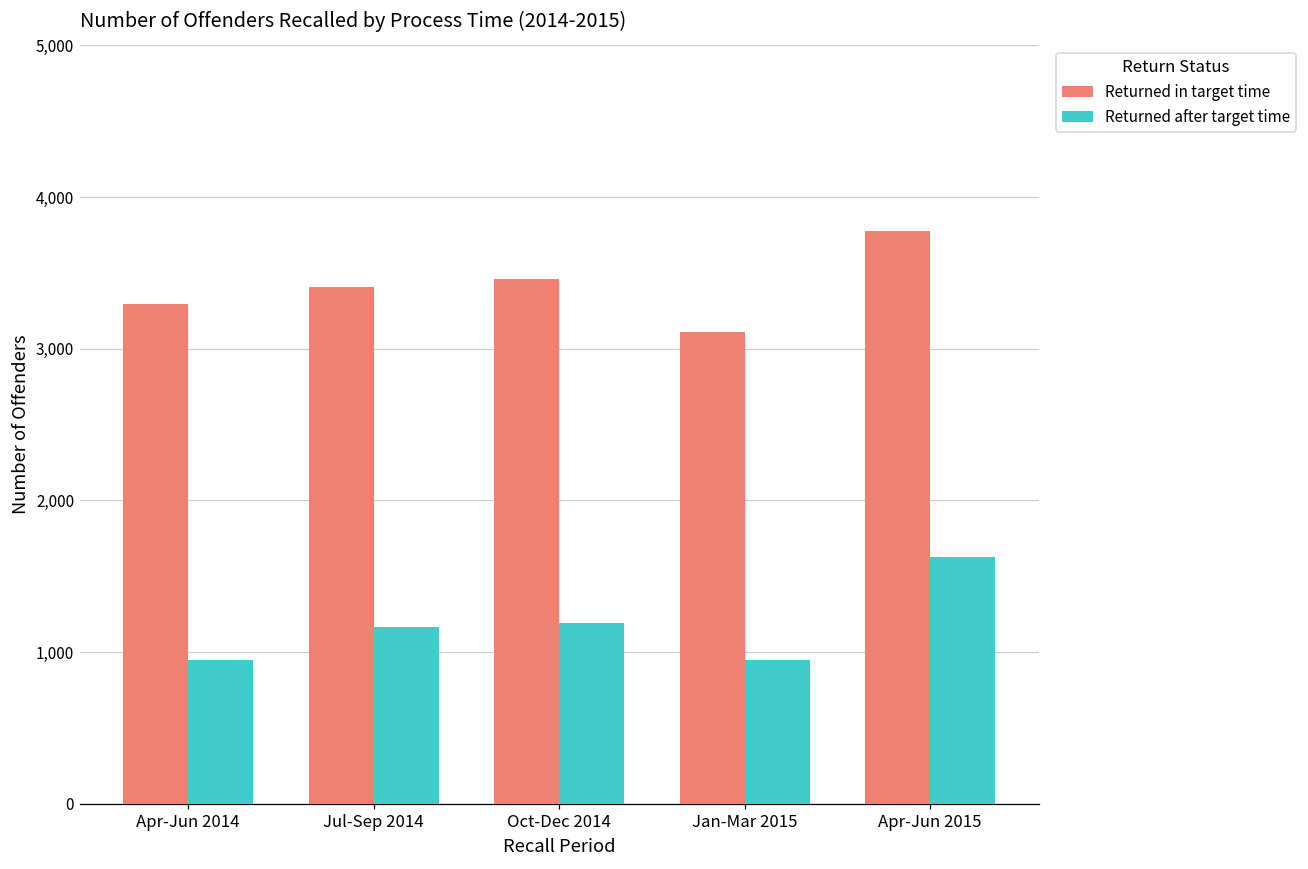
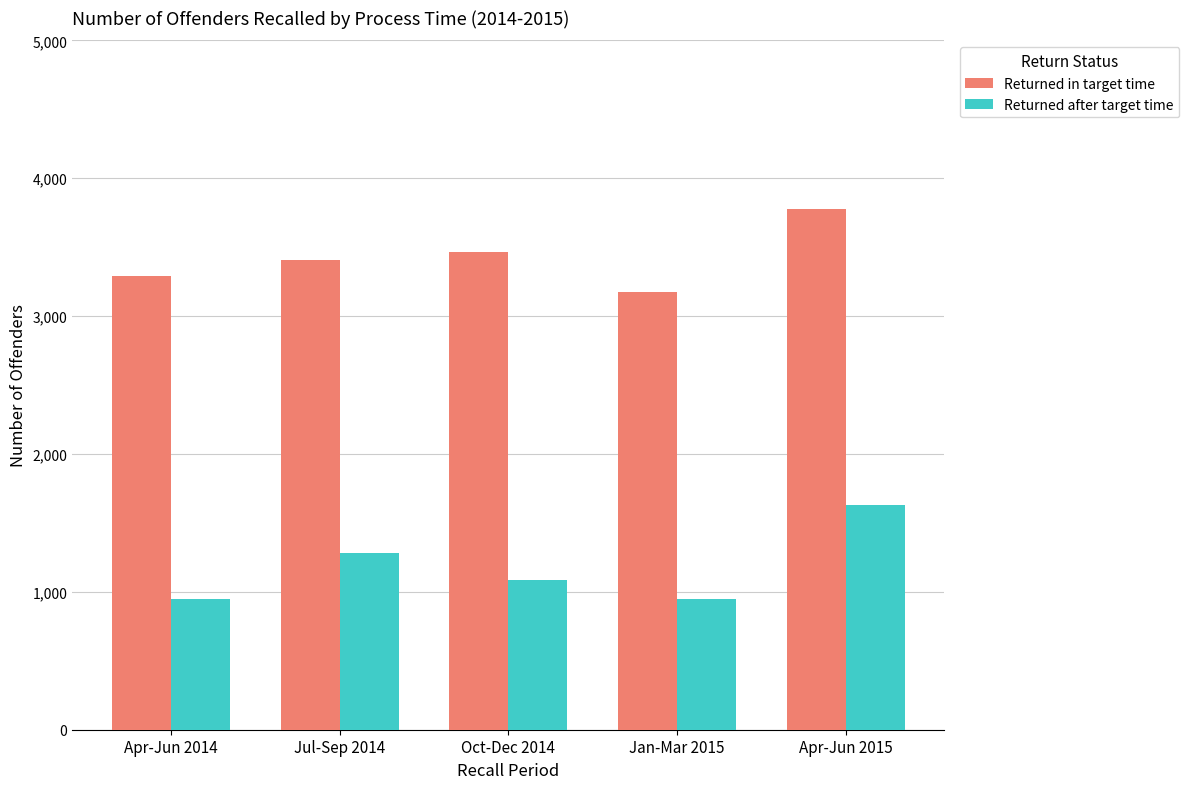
Returned after target time, Jul-Sep 2014: 1,170 -> 1,280
Returned after target time, Oct-Dec 2014: 1,200 -> 1,090
Returned in target time, Jan-Mar 2015: 3,110 -> 3,180
